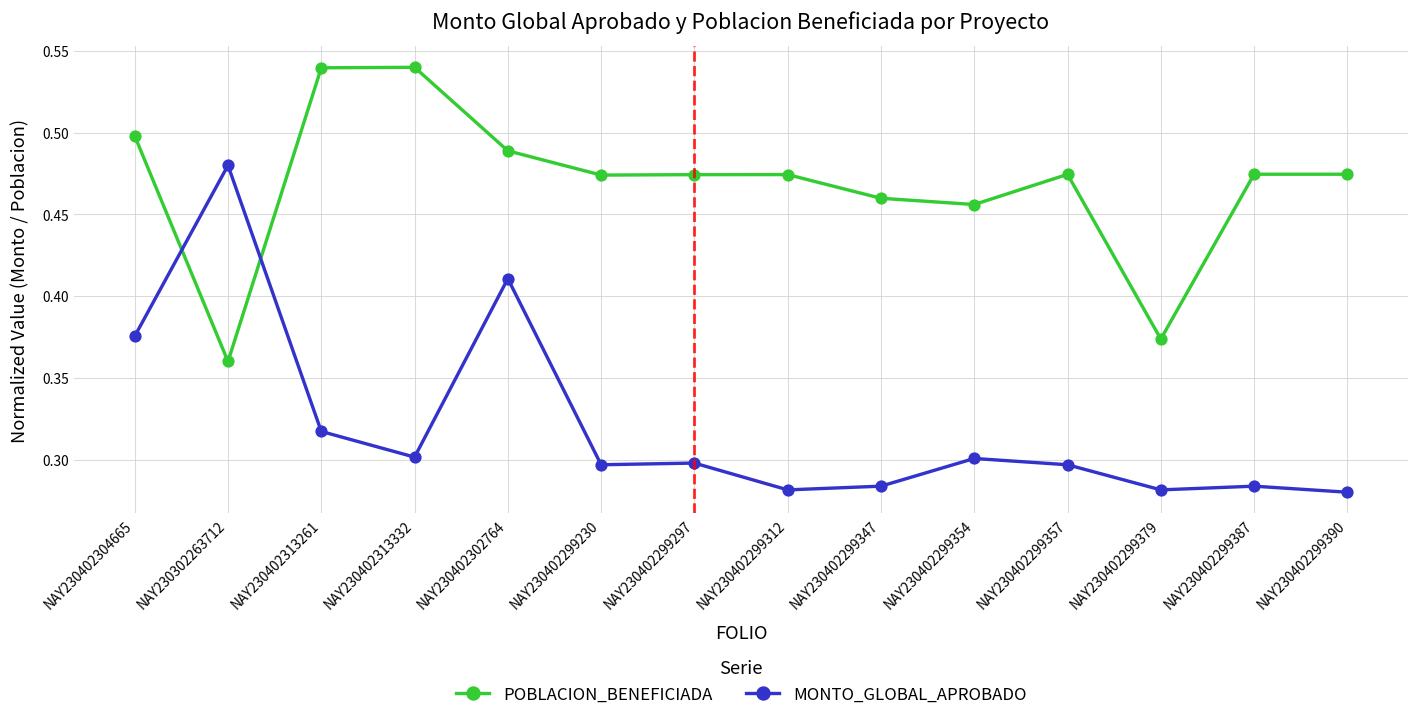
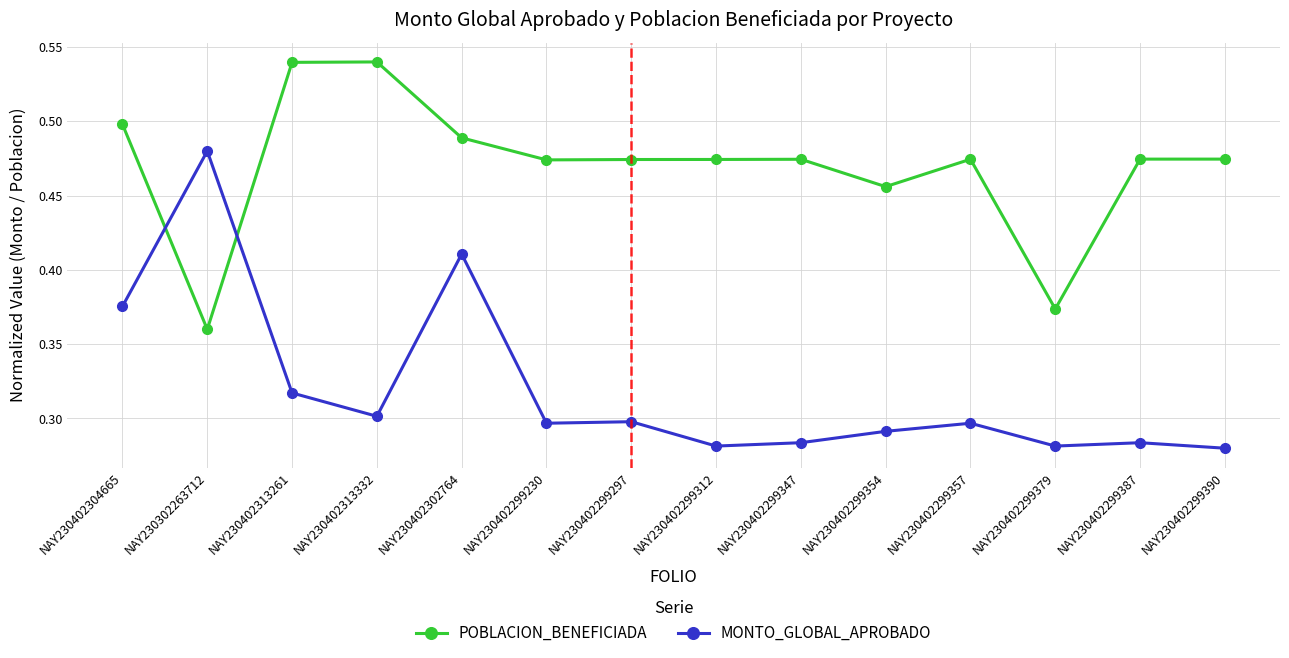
POBLACION_BENEFICIADA, NAY230402299347: 0.460 -> 0.474
MONTO_GLOBAL_APROBADO, NAY230402299354: 0.301 -> 0.291
